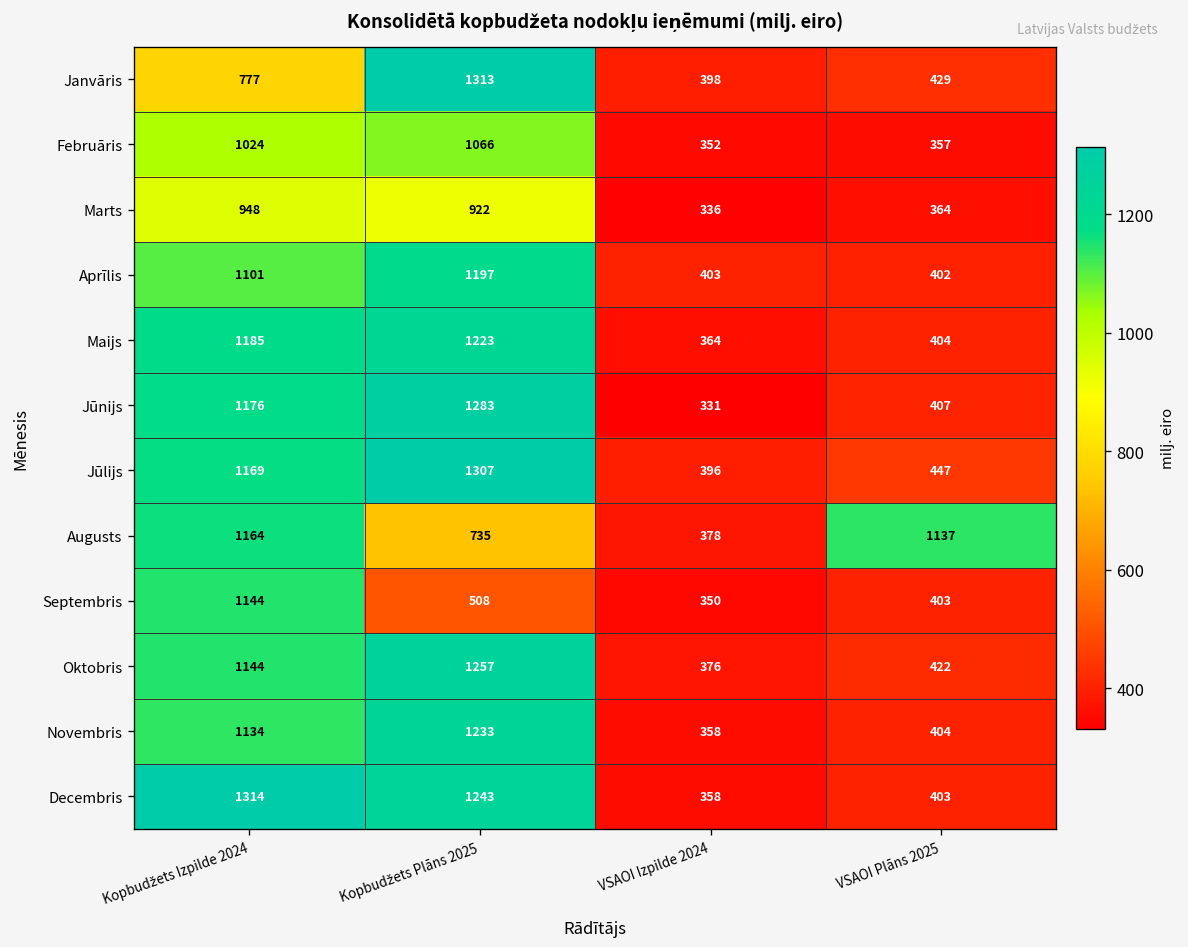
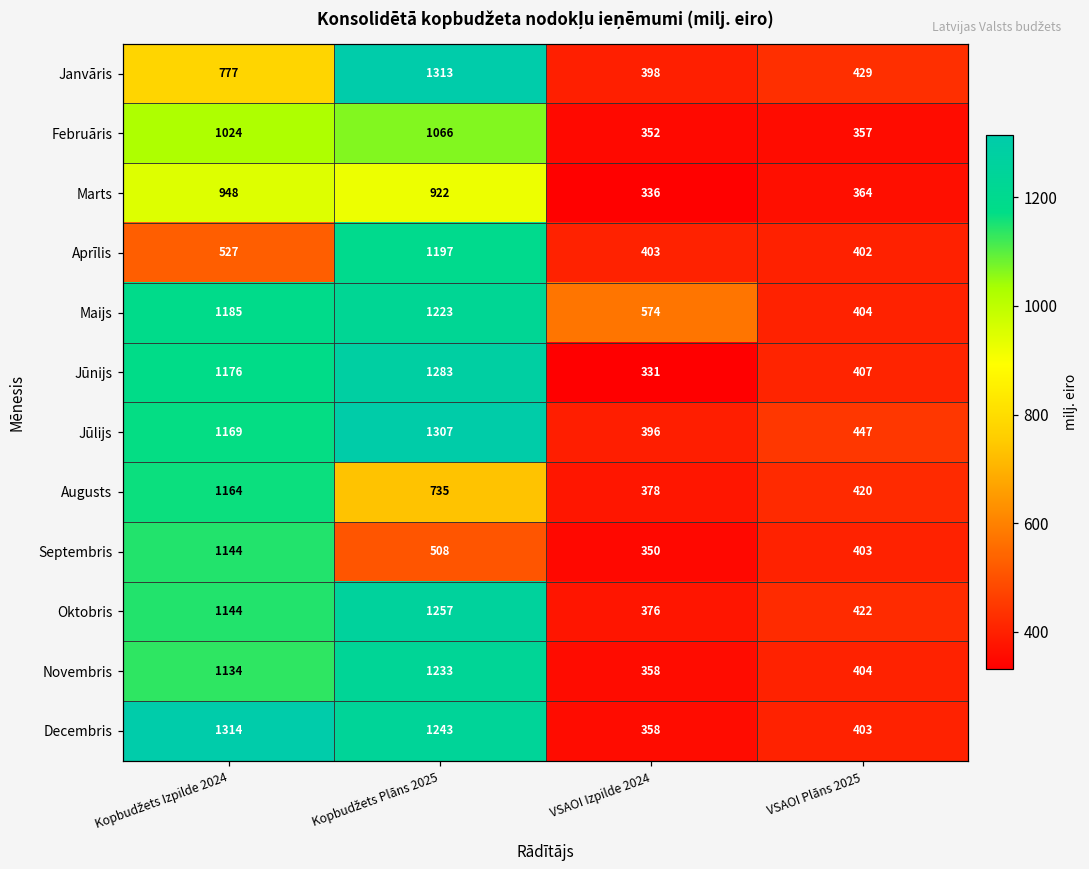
Aprīlis, Kopbudžets Izpilde 2024: 1101 -> 527
Maijs, VSAOI Izpilde 2024: 364 -> 574
Augusts, VSAOI Plāns 2025: 1137 -> 420
